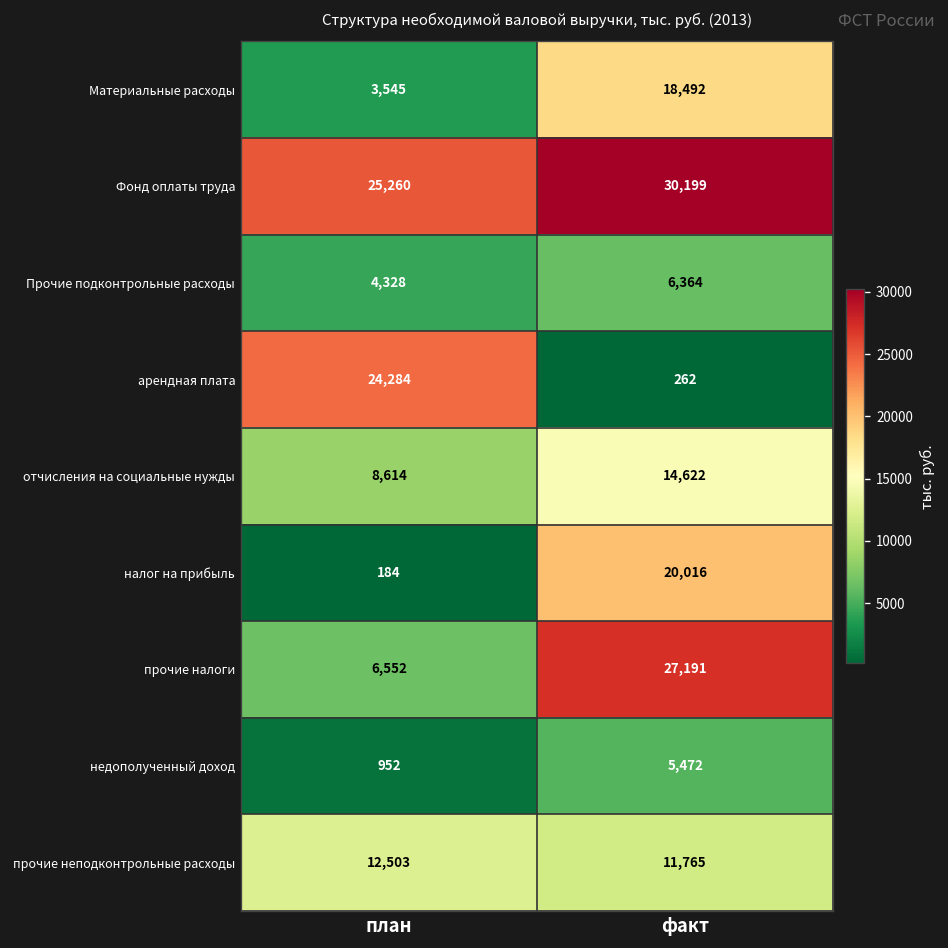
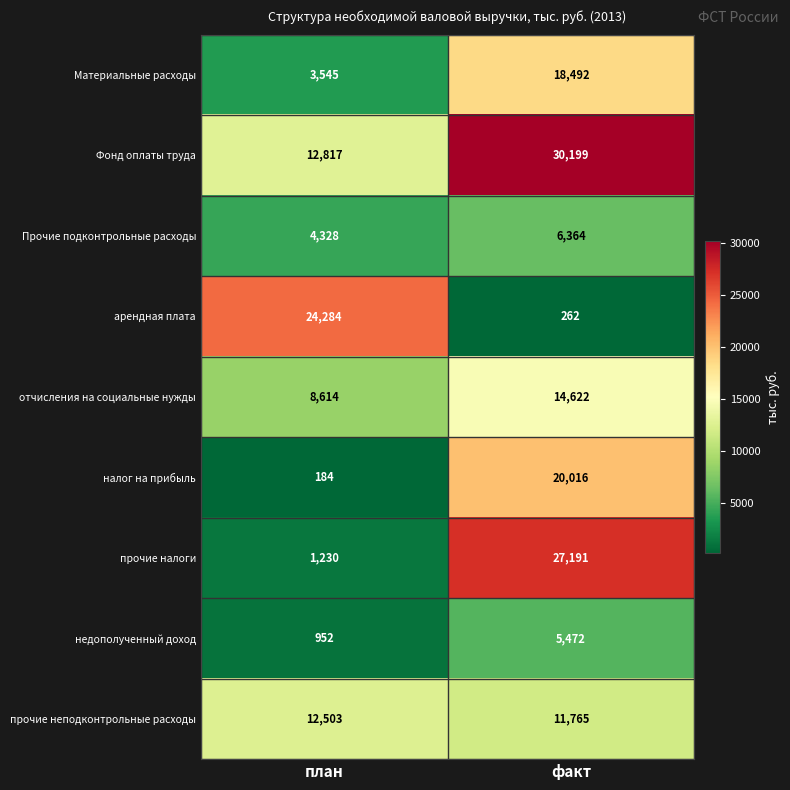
Фонд оплаты труда, план: 25,260 -> 12,817
прочие налоги, план: 6,552 -> 1,230
